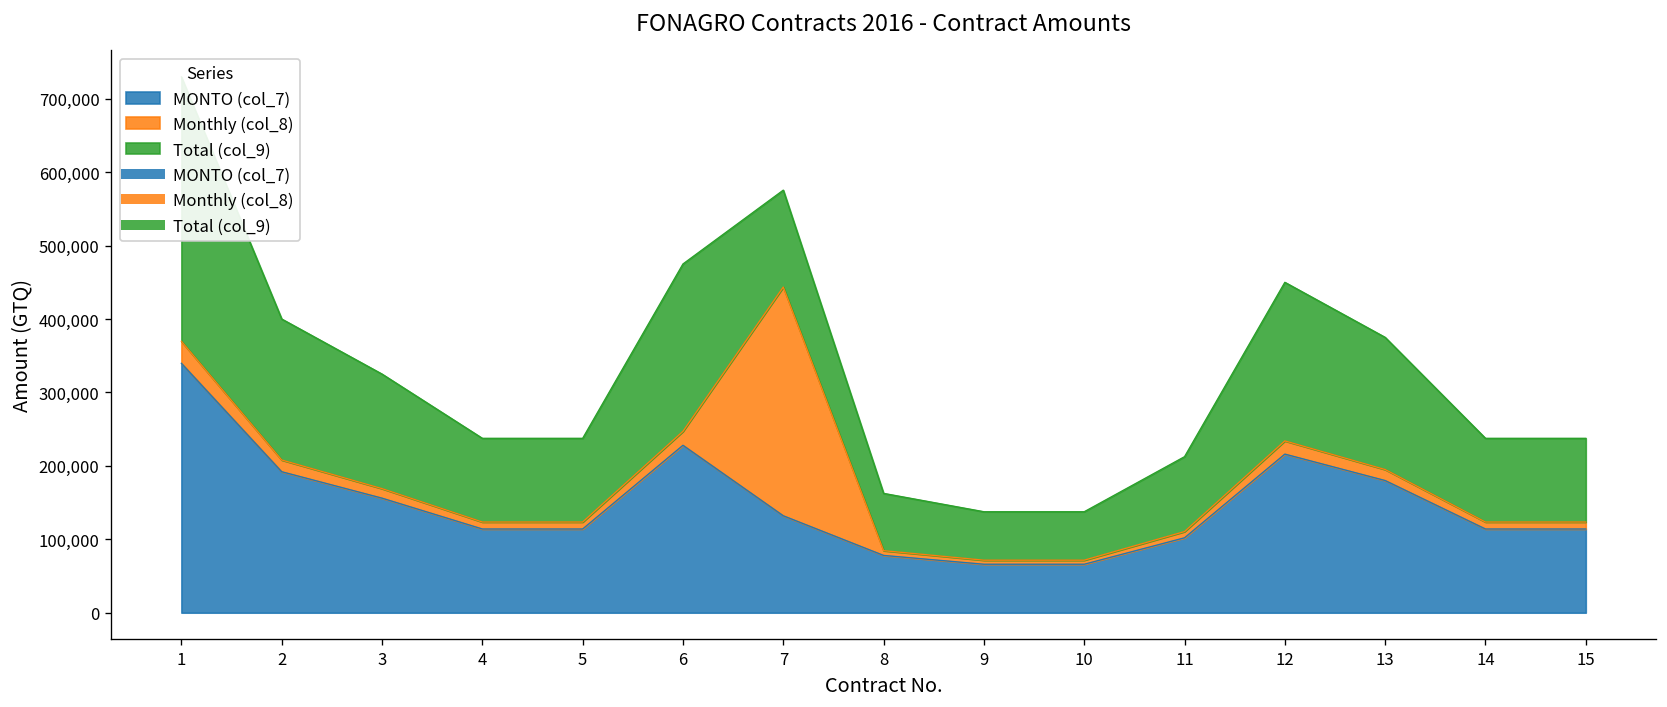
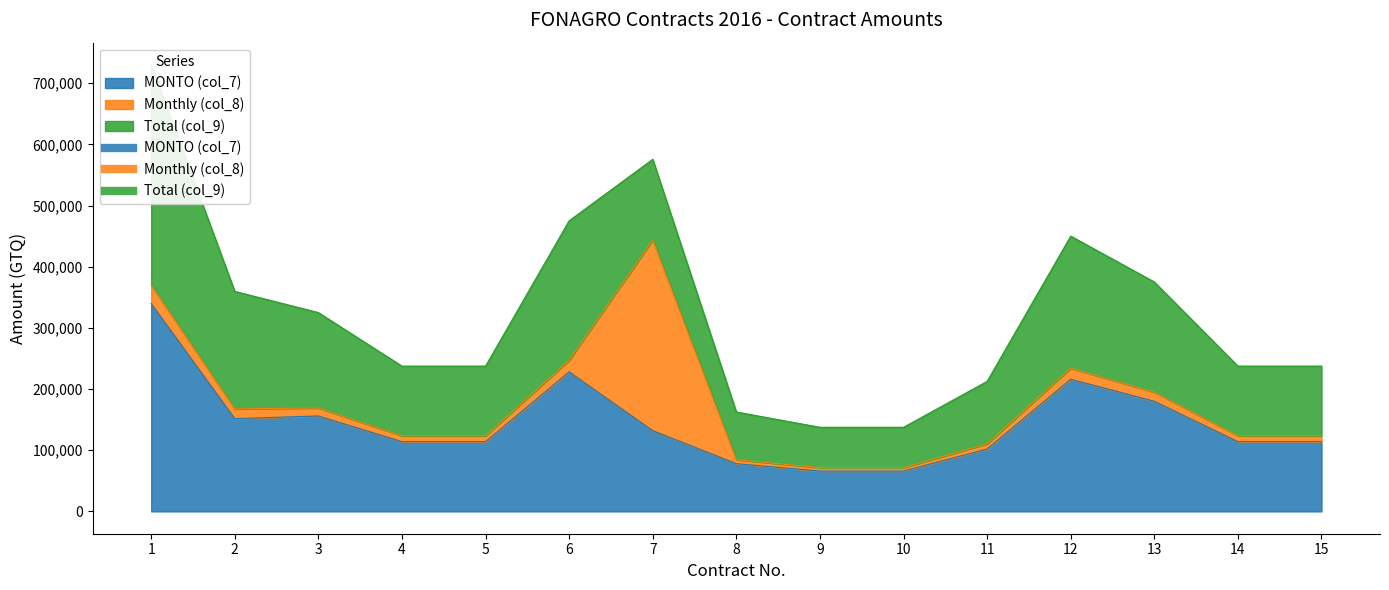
MONTO (col_7), 2: 190,000 -> 150,000
